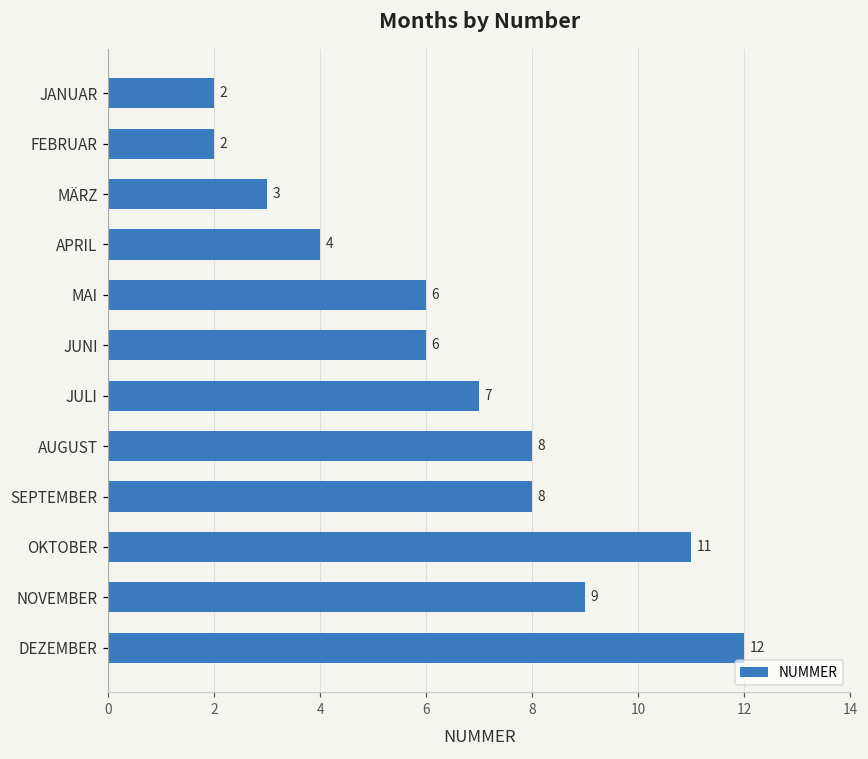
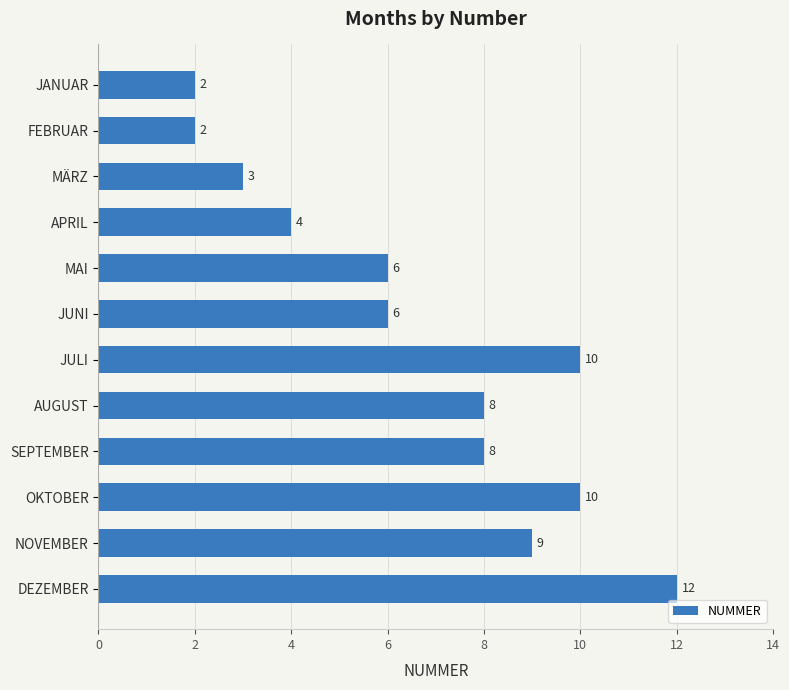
JULI: 7 -> 10
OKTOBER: 11 -> 10
